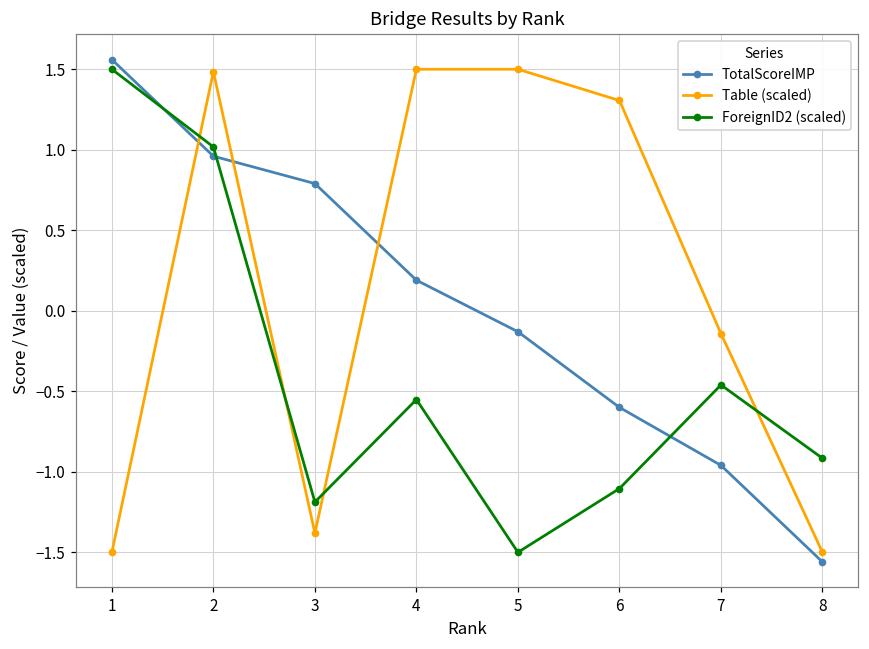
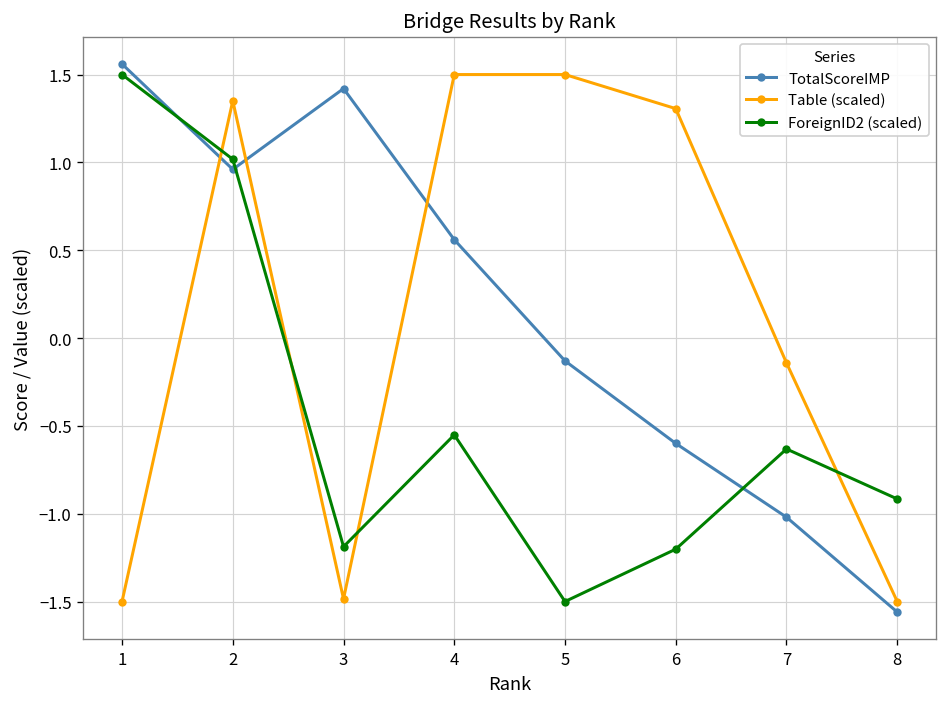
Table (scaled), 2: 1.49 -> 1.35
TotalScoreIMP, 3: 0.79 -> 1.42
Table (scaled), 3: -1.38 -> -1.49
TotalScoreIMP, 4: 0.19 -> 0.56
ForeignID2 (scaled), 6: -1.10 -> -1.20
TotalScoreIMP, 7: -0.96 -> -1.02
ForeignID2 (scaled), 7: -0.46 -> -0.63
